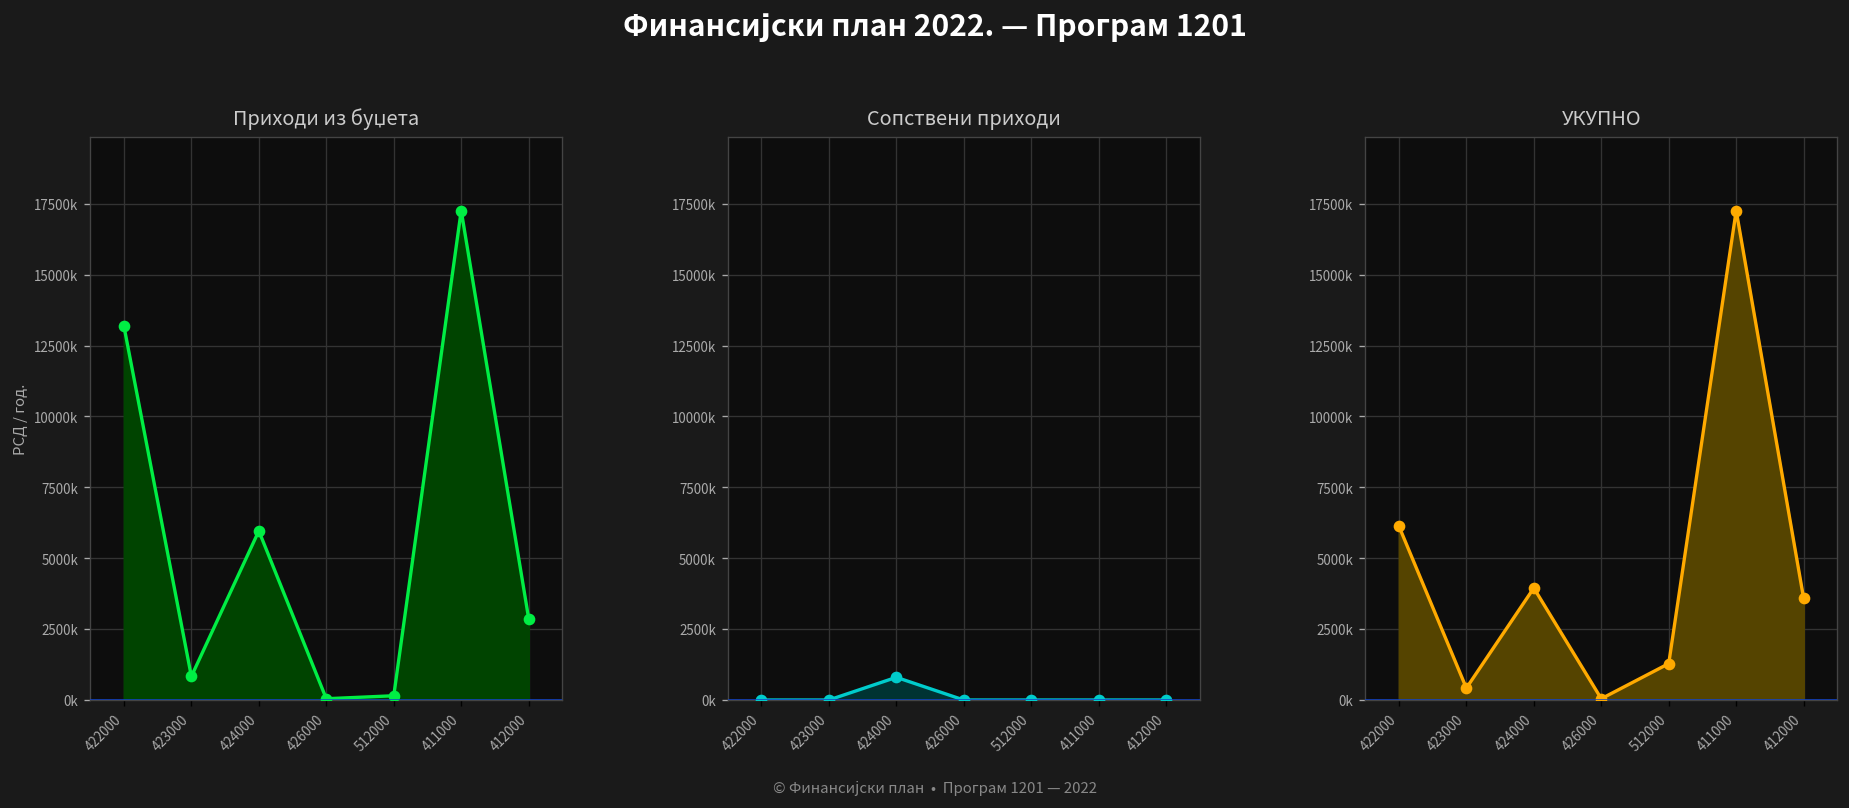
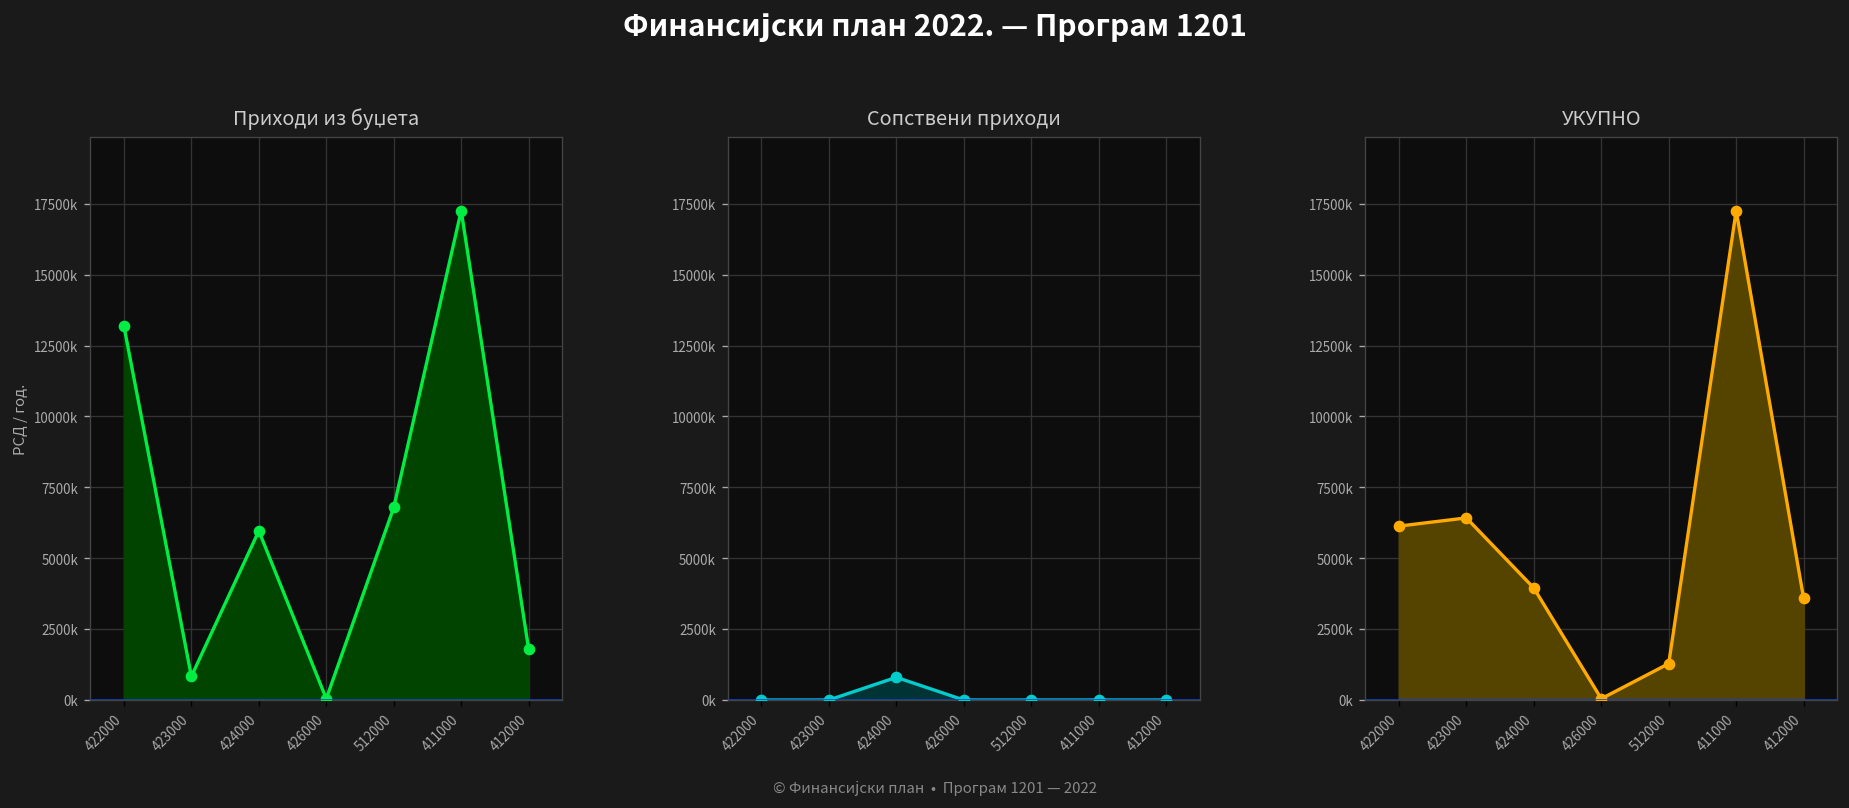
Приходи из буџета, 512000: 200000 -> 6800000
Приходи из буџета, 412000: 2900000 -> 1800000
УКУПНО, 423000: 400000 -> 6400000
